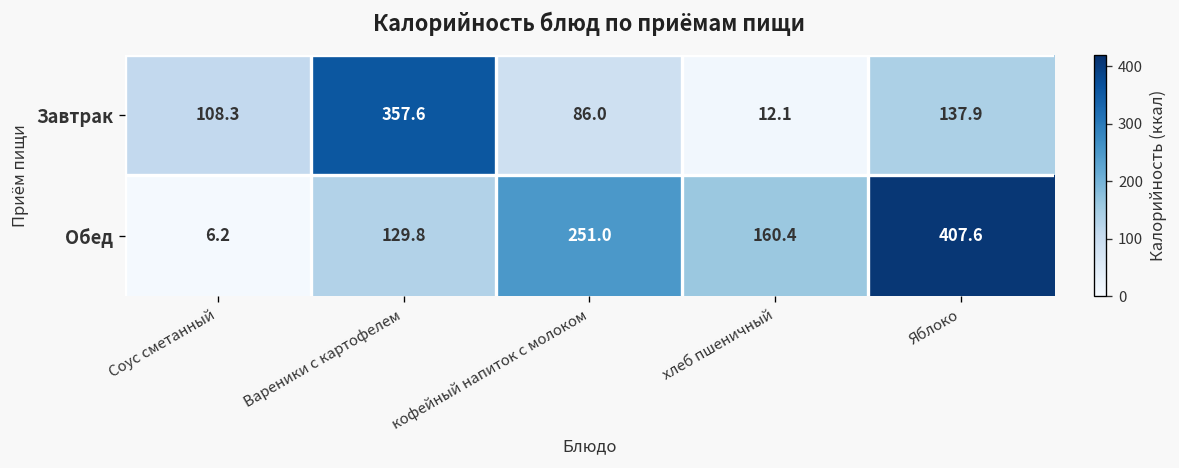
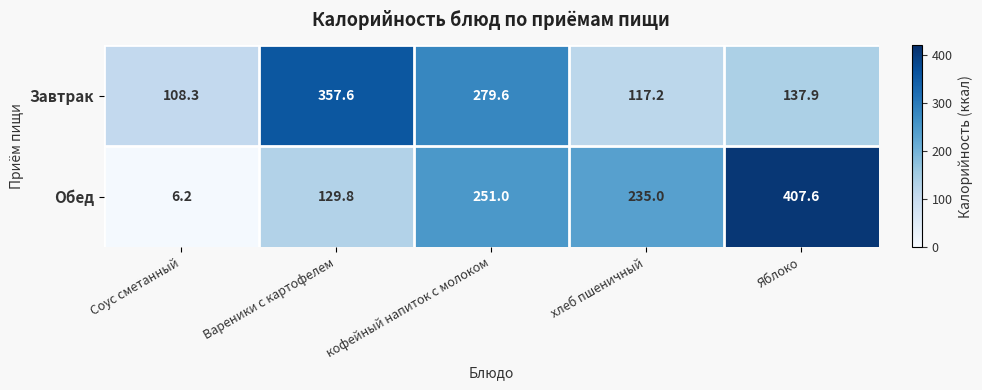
Завтрак, кофейный напиток с молоком: 86.0 -> 279.6
Завтрак, хлеб пшеничный: 12.1 -> 117.2
Обед, хлеб пшеничный: 160.4 -> 235.0
